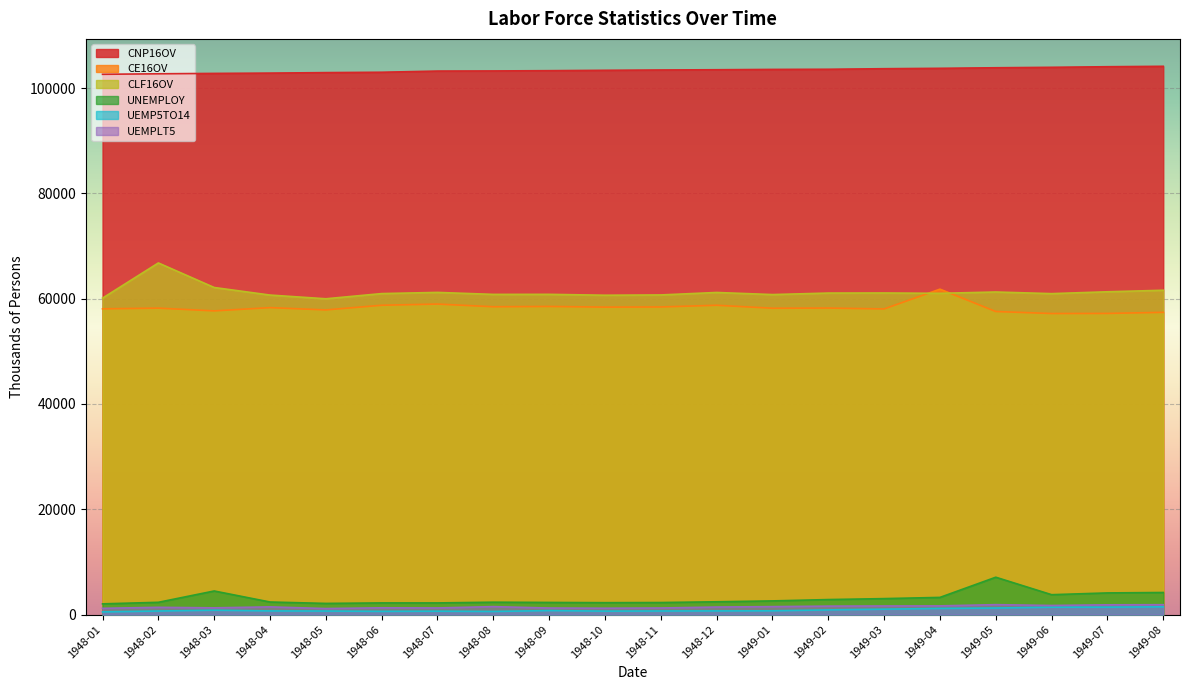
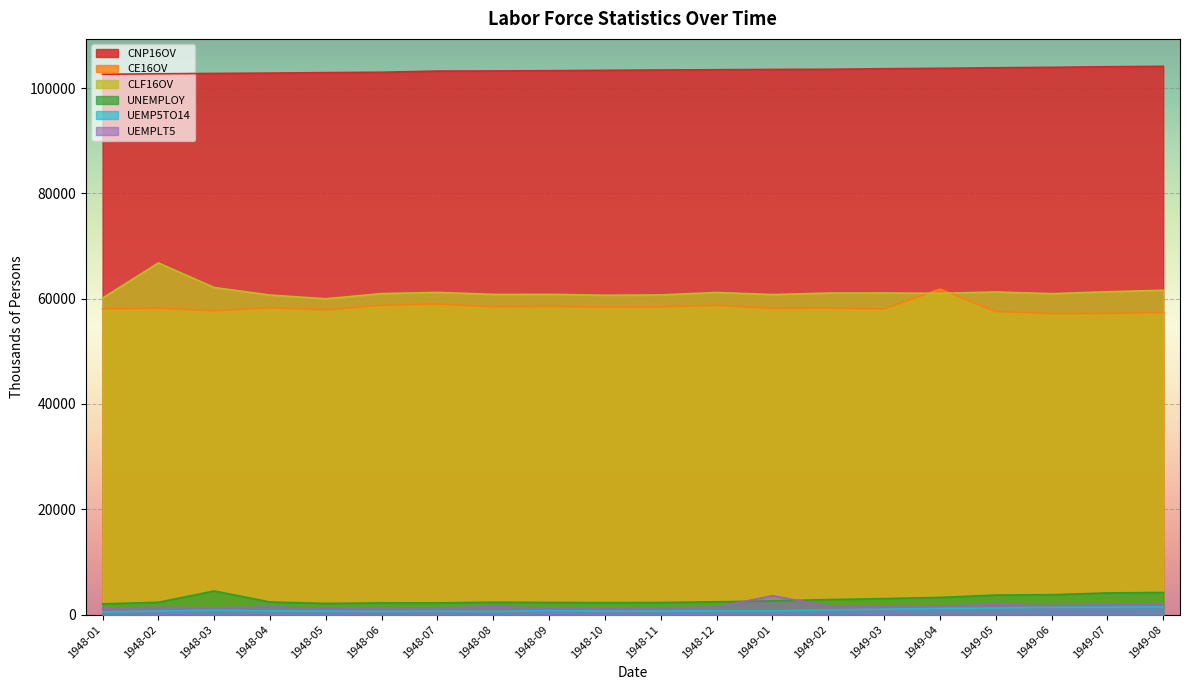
UEMPLT5, 1949-01: 2000 -> 4000
UNEMPLOY, 1949-05: 7000 -> 4000
